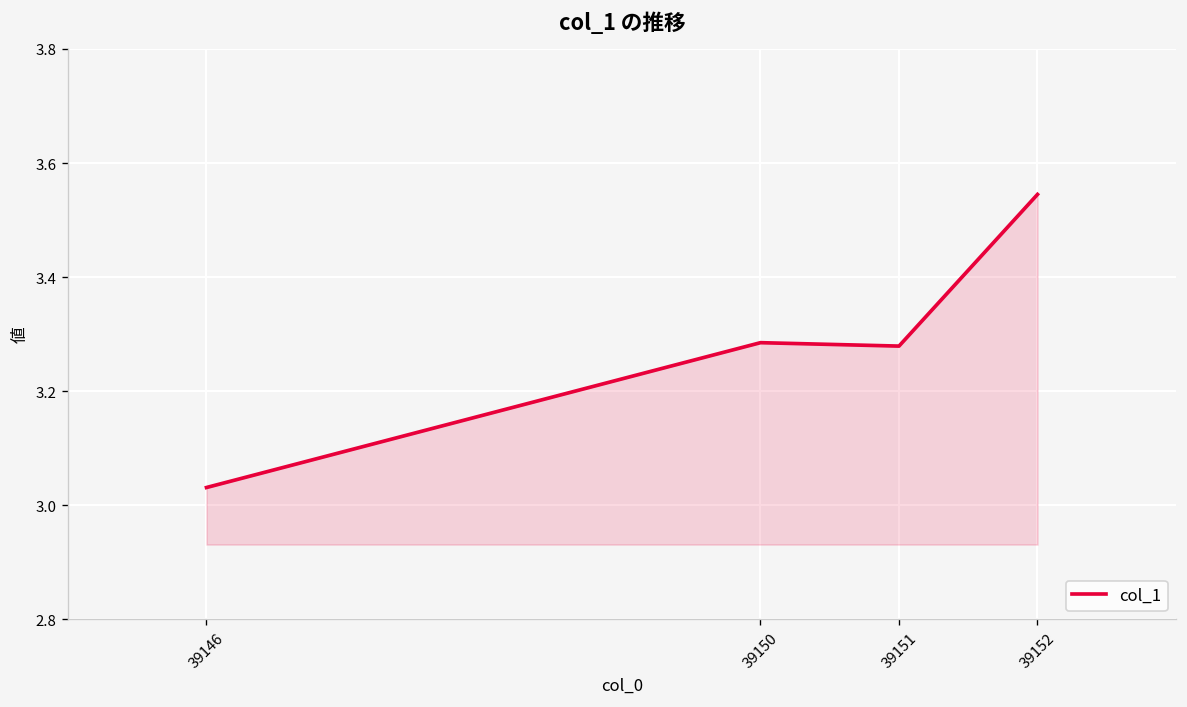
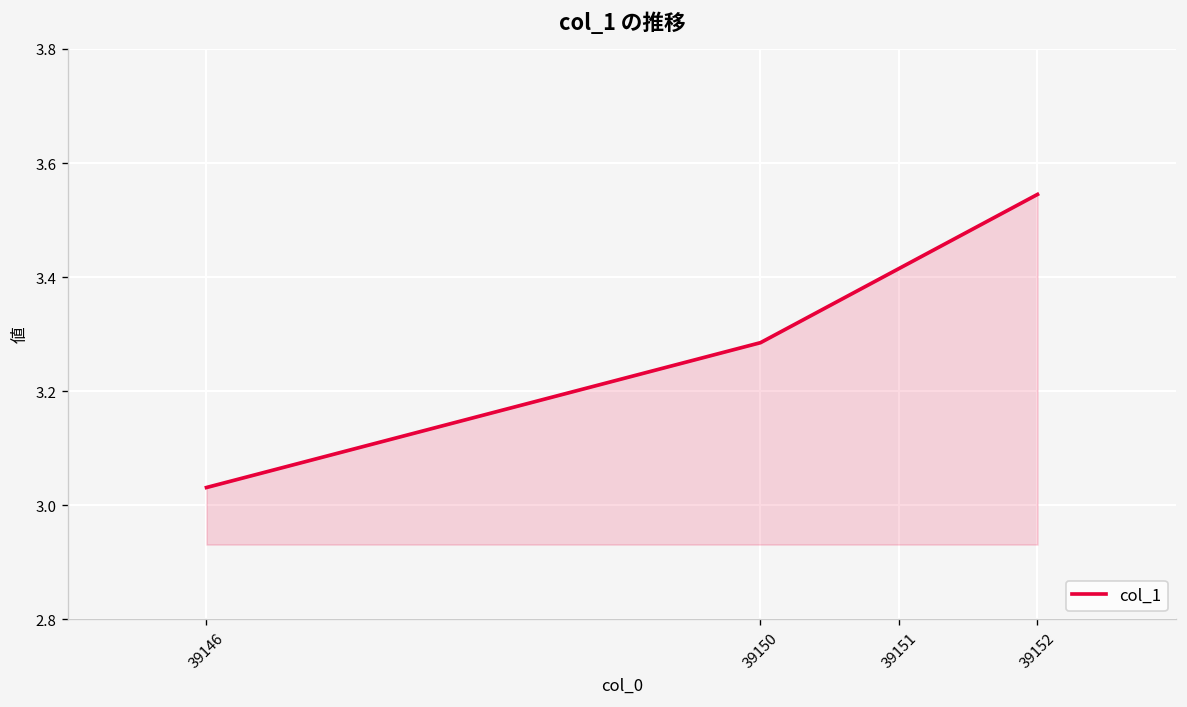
39151: 3.28 -> 3.42
